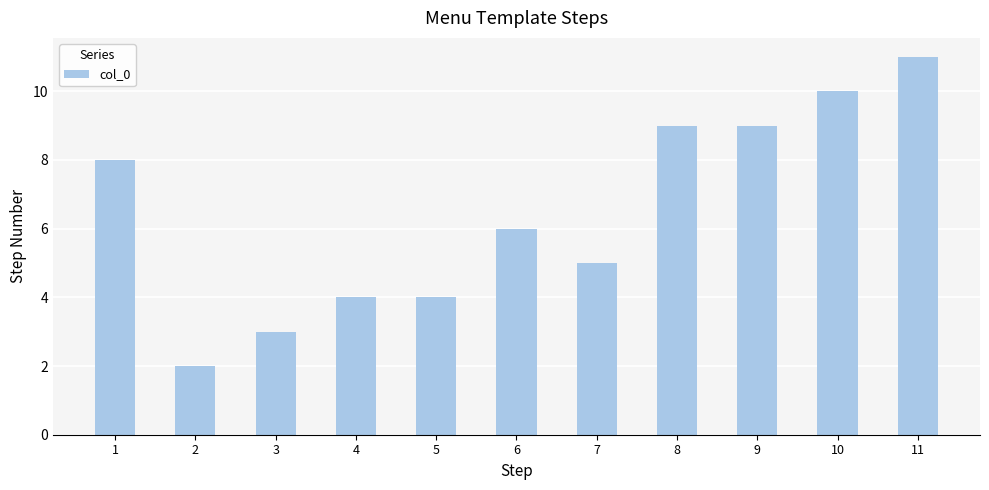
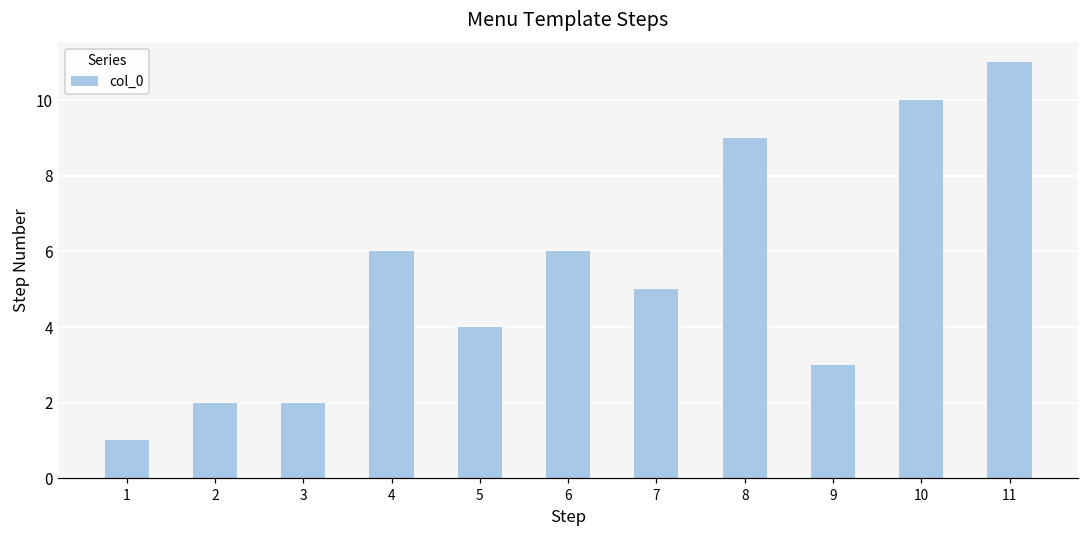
1: 8 -> 1
3: 3 -> 2
4: 4 -> 6
9: 9 -> 3
